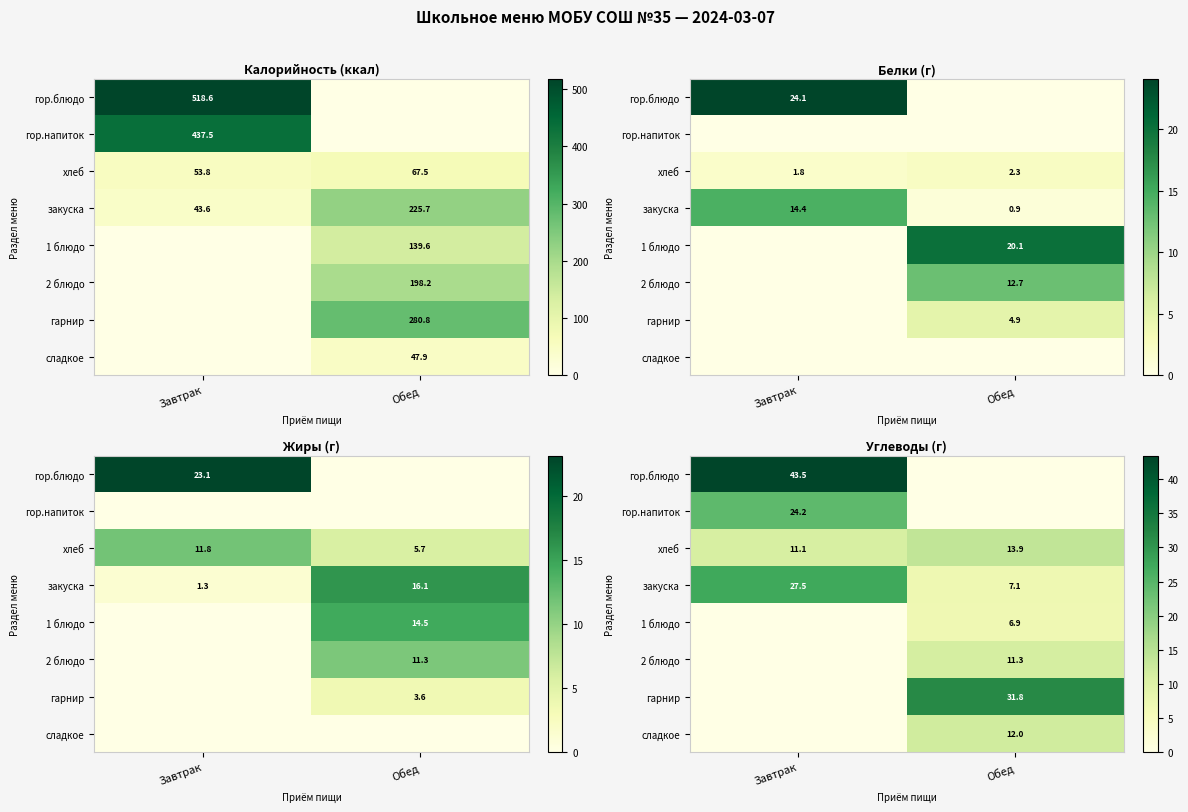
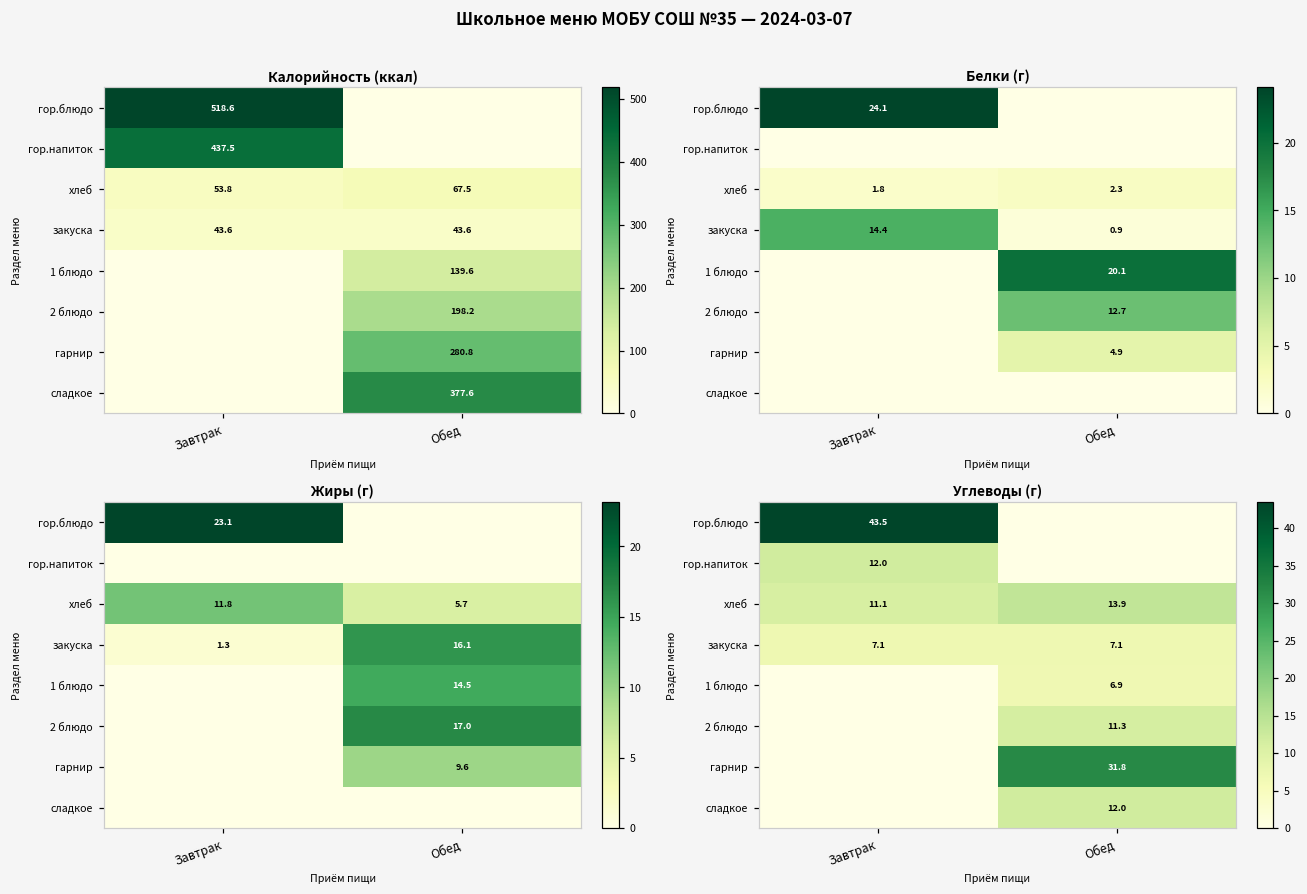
Калорийность (ккал), закуска, Обед: 225.7 -> 43.6
Калорийность (ккал), сладкое, Обед: 47.9 -> 377.6
Жиры (г), 2 блюдо, Обед: 11.3 -> 17.0
Жиры (г), гарнир, Обед: 3.6 -> 9.6
Углеводы (г), гор.напиток, Завтрак: 24.2 -> 12.0
Углеводы (г), закуска, Завтрак: 27.5 -> 7.1
